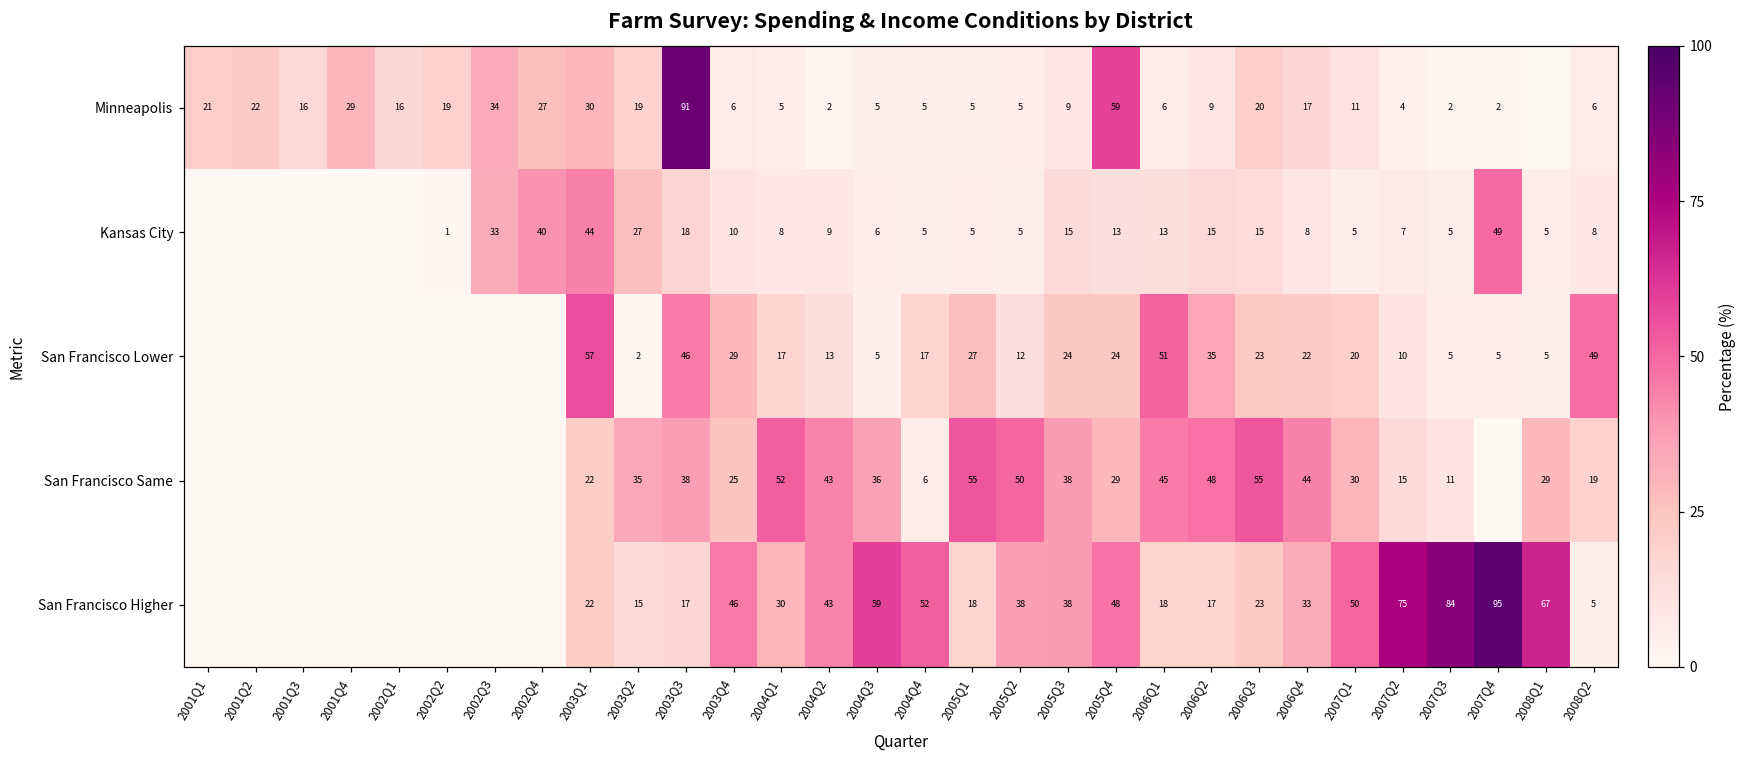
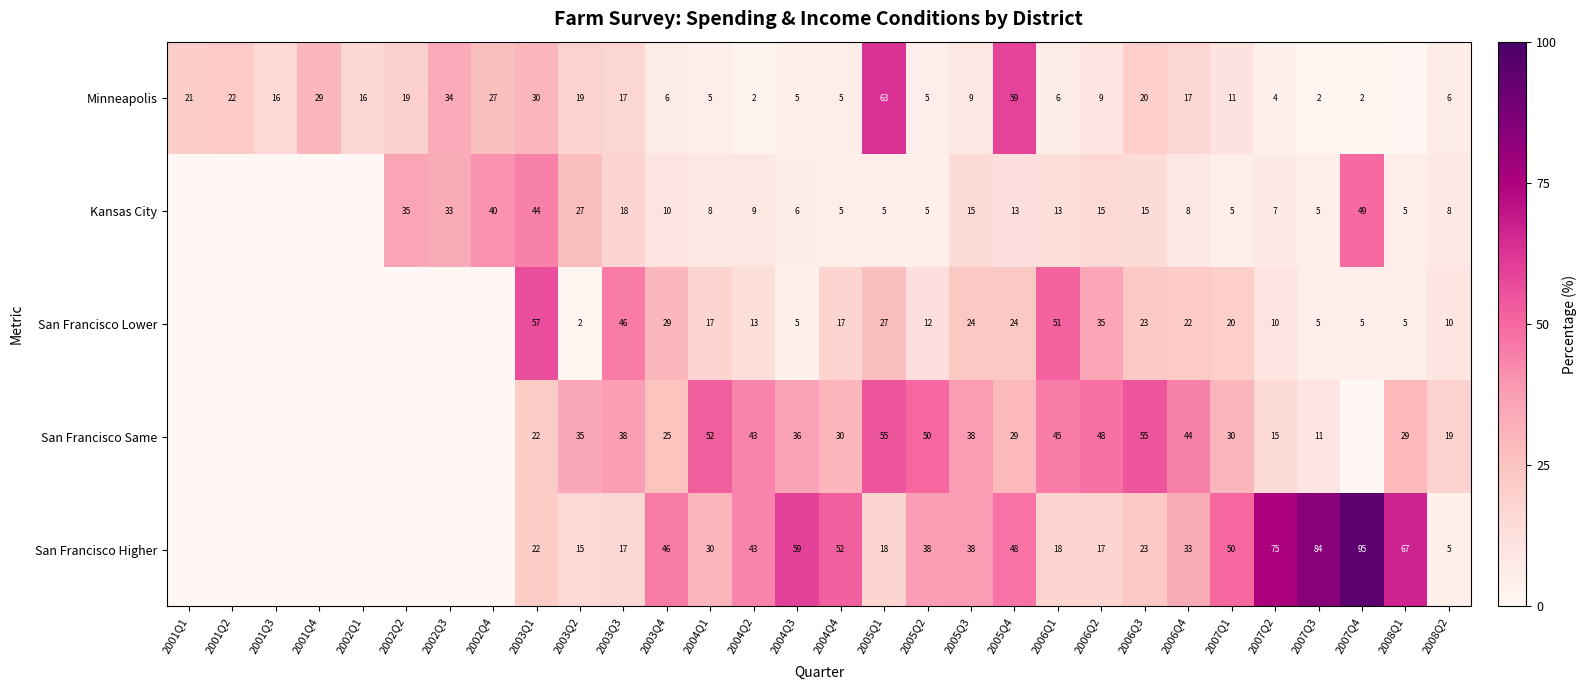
Minneapolis, 2003Q3: 91 -> 17
Minneapolis, 2005Q1: 5 -> 63
Kansas City, 2002Q2: 1 -> 35
San Francisco Lower, 2008Q2: 49 -> 10
San Francisco Same, 2004Q4: 6 -> 30
